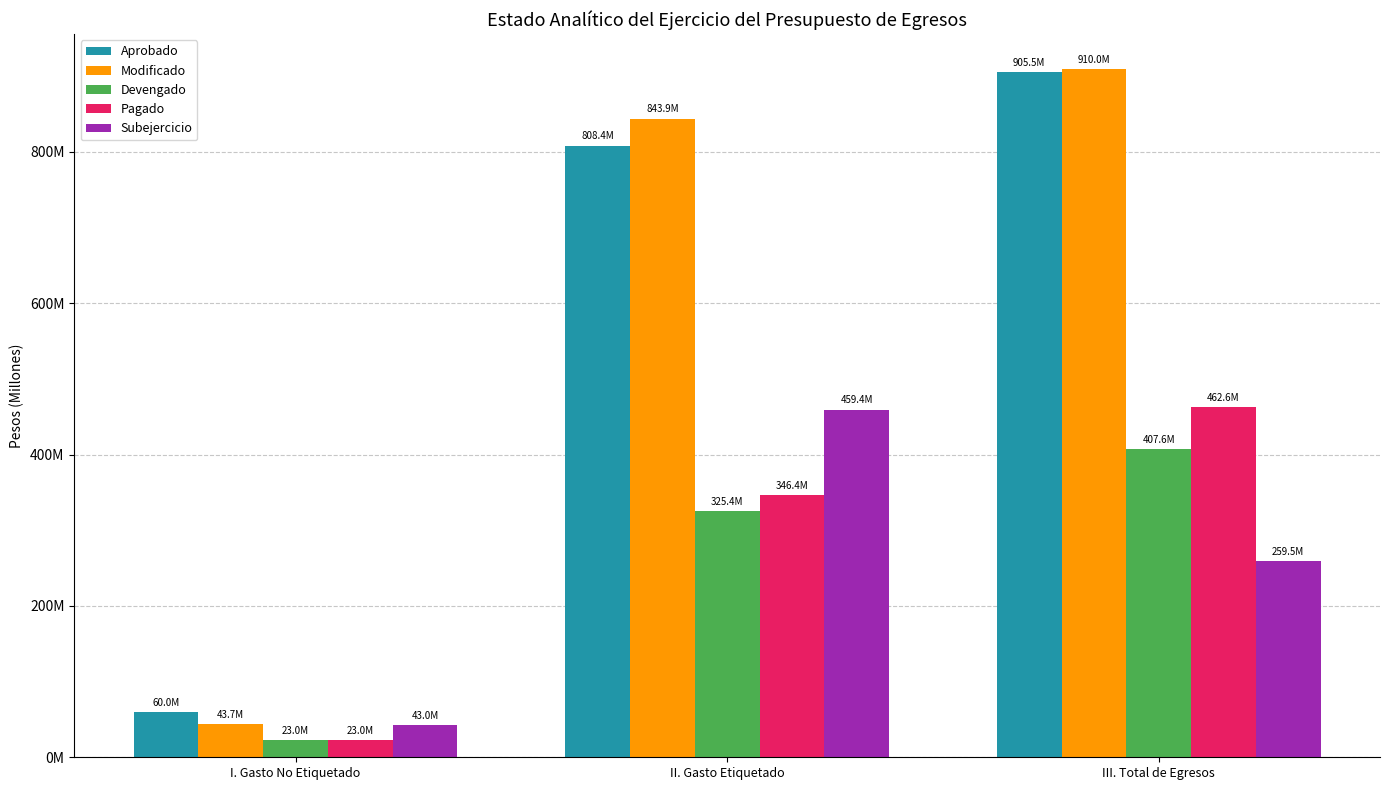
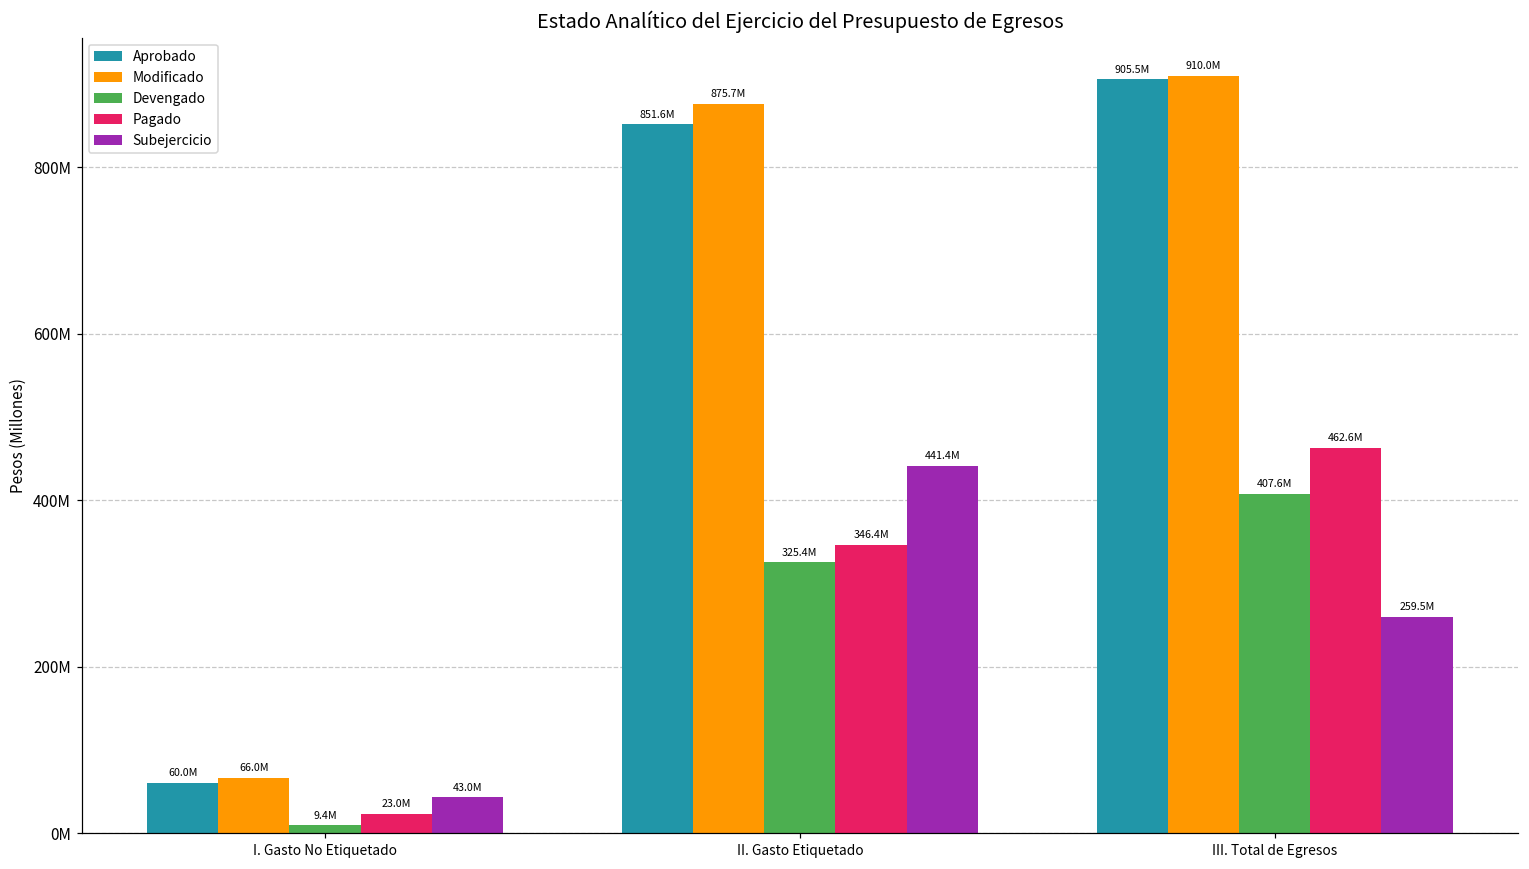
Modificado, I. Gasto No Etiquetado: 43.7M -> 66.0M
Devengado, I. Gasto No Etiquetado: 23.0M -> 9.4M
Aprobado, II. Gasto Etiquetado: 808.4M -> 851.6M
Modificado, II. Gasto Etiquetado: 843.9M -> 875.7M
Subejercicio, II. Gasto Etiquetado: 459.4M -> 441.4M
